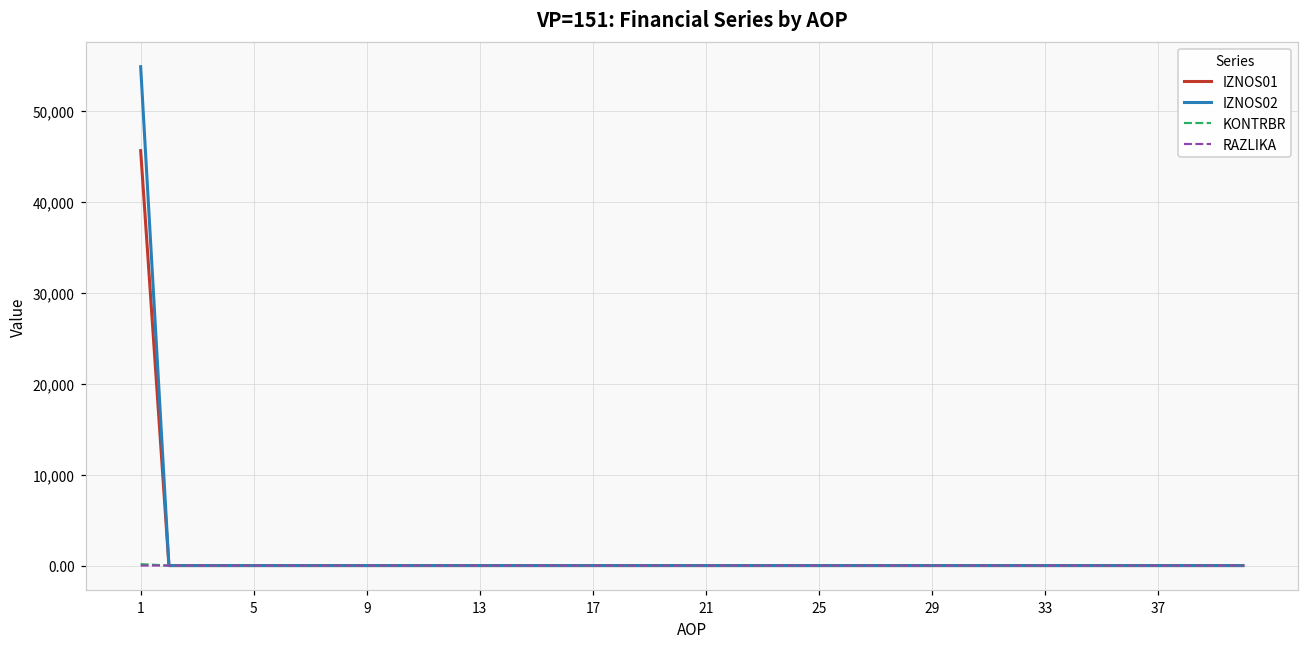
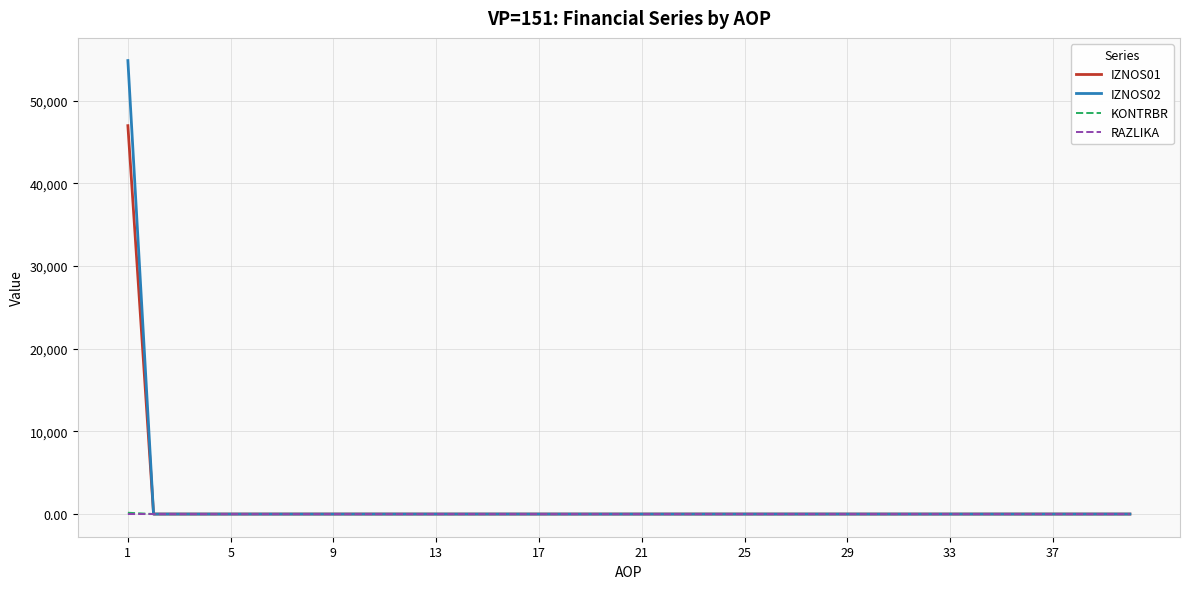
IZNOS01, 1: 46,000 -> 47,000
